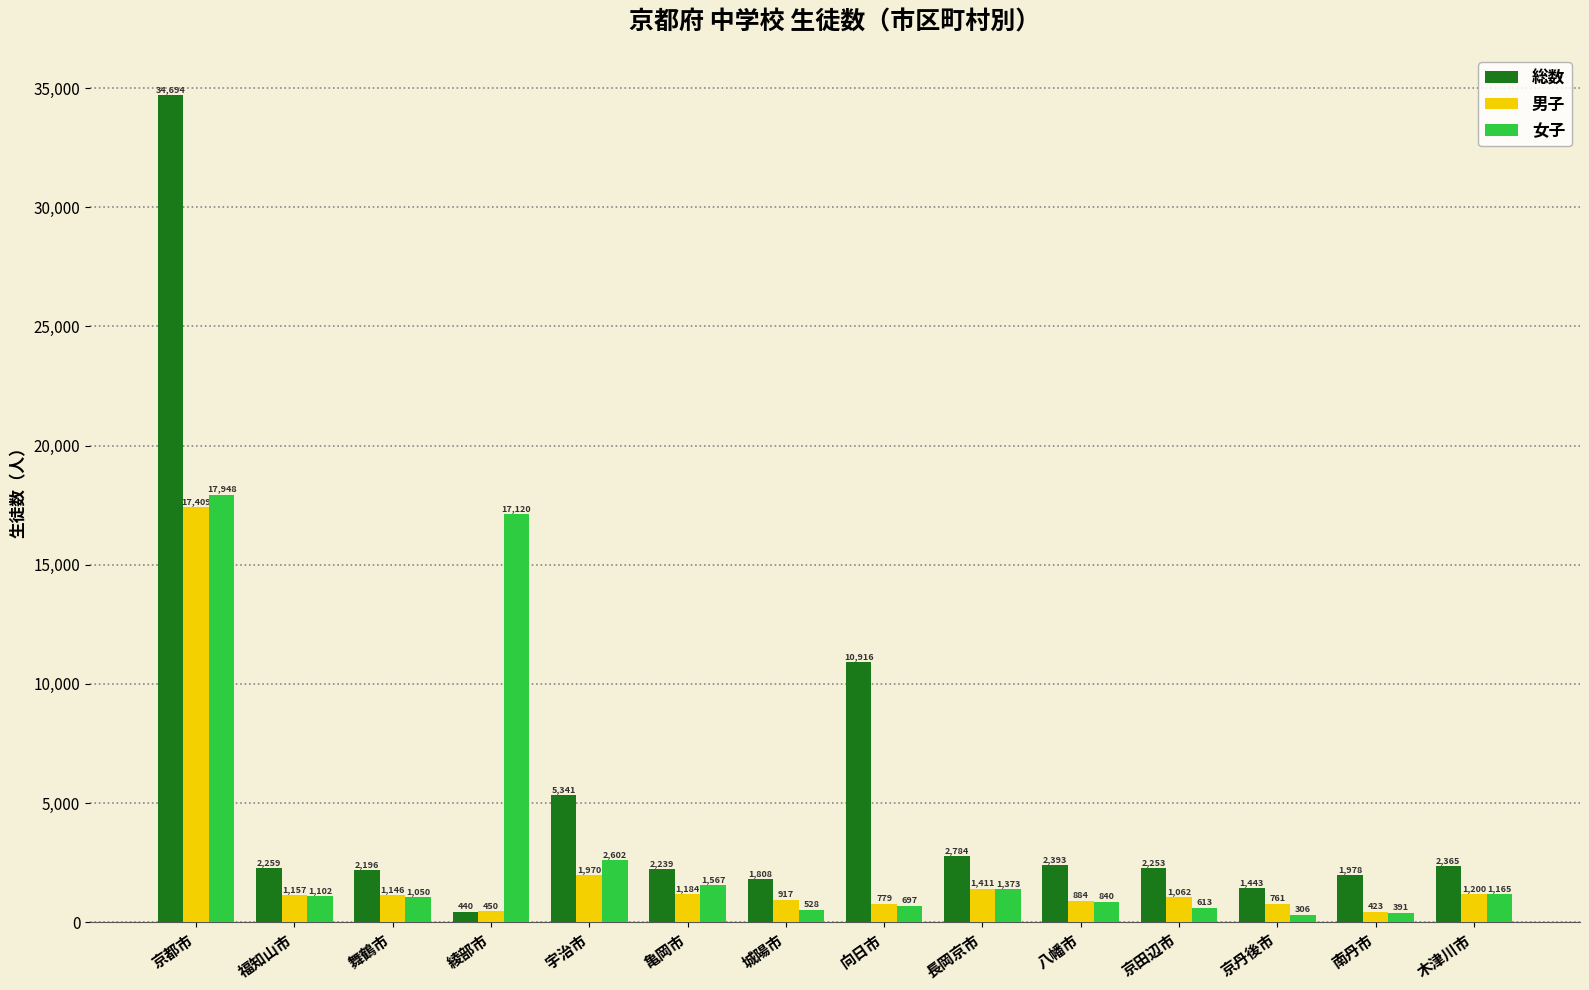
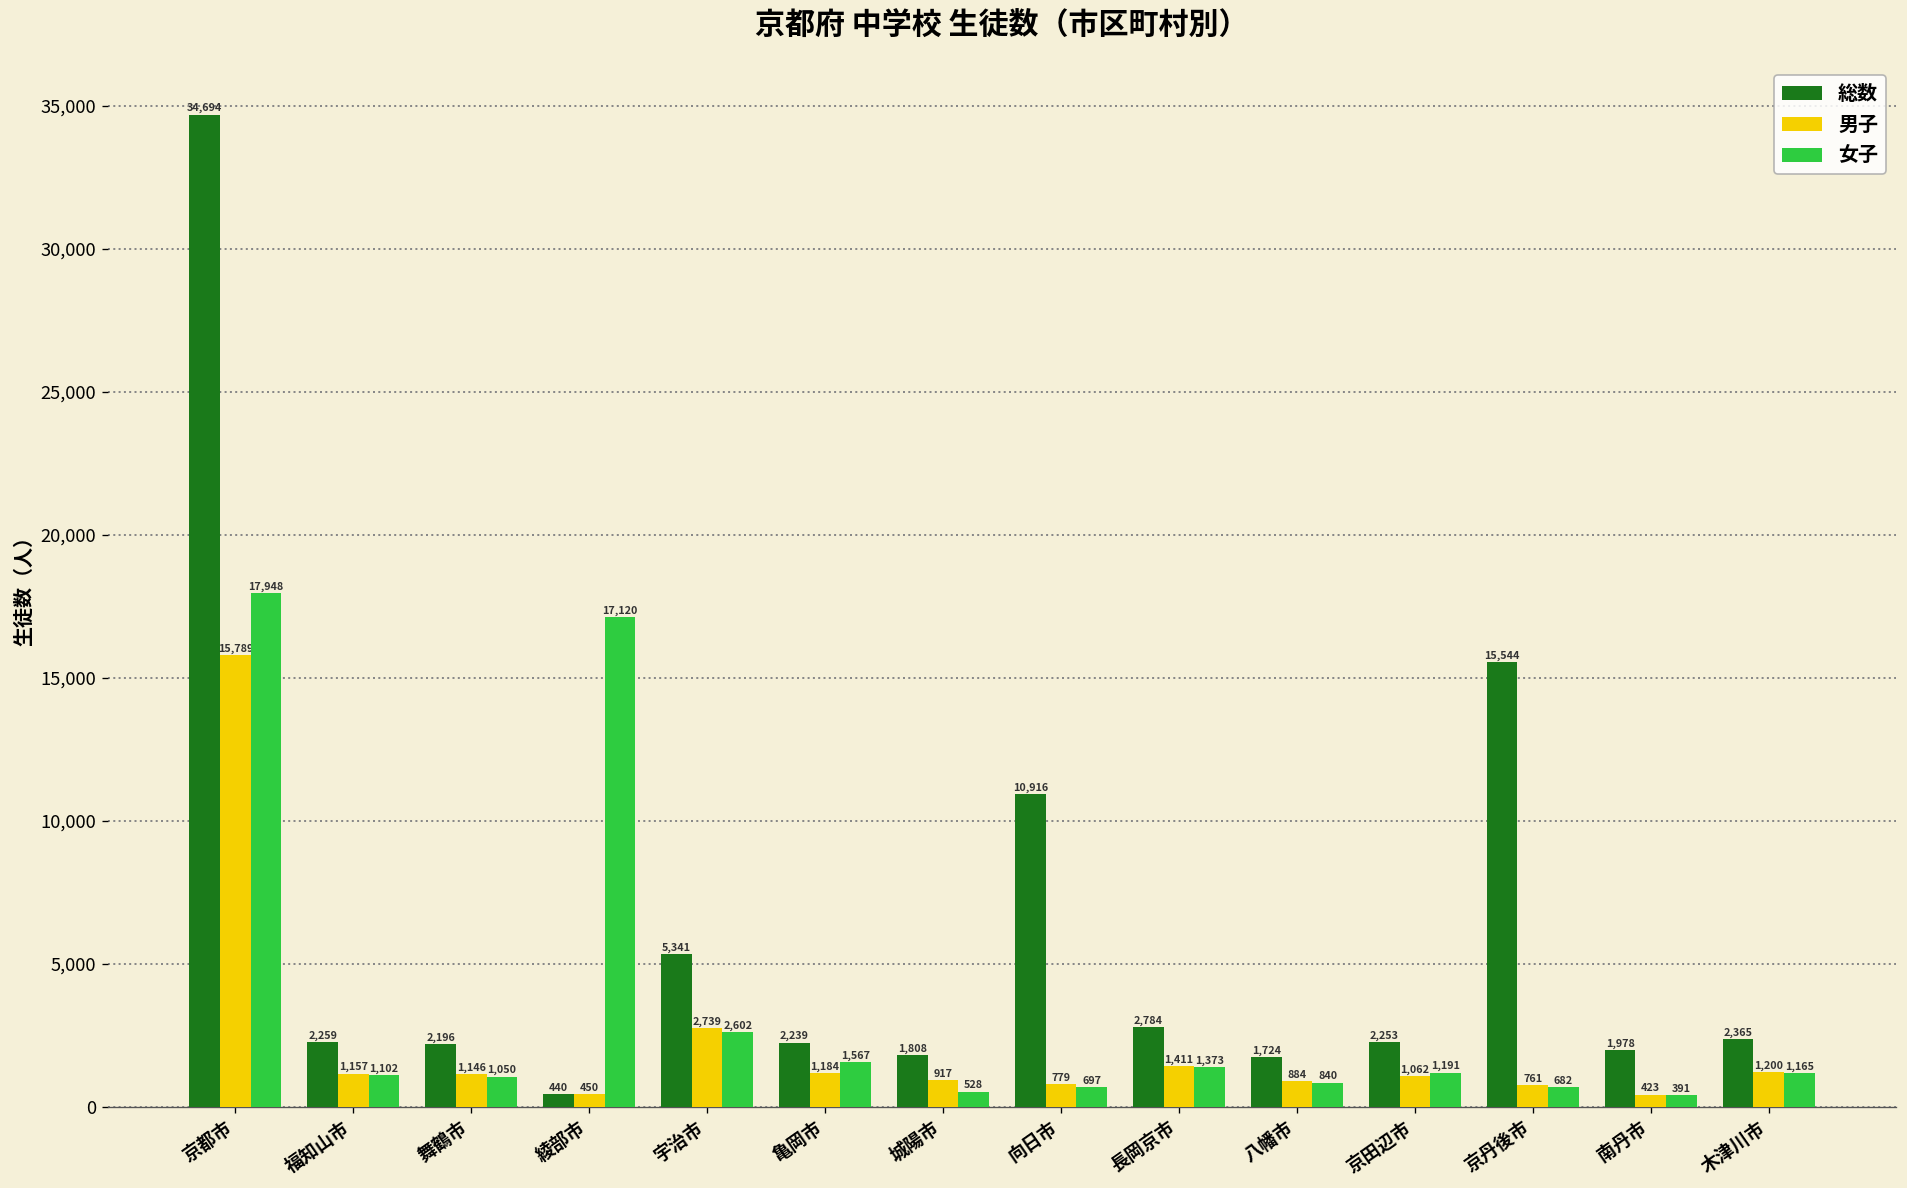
男子, 京都市: 17,409 -> 15,789
男子, 宇治市: 1,970 -> 2,739
総数, 八幡市: 2,393 -> 1,724
女子, 京田辺市: 613 -> 1,191
総数, 京丹後市: 1,443 -> 15,544
女子, 京丹後市: 306 -> 682
